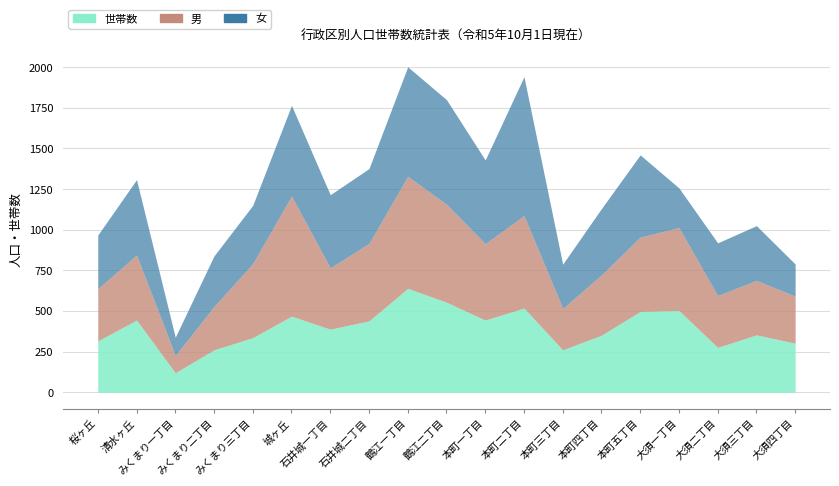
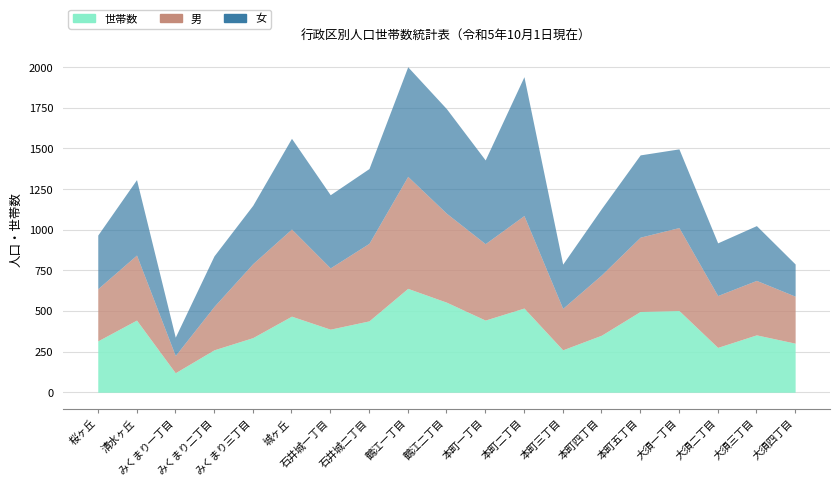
男, 城ヶ丘: 740 -> 540
男, 鶴江二丁目: 600 -> 550
女, 大須一丁目: 240 -> 480
